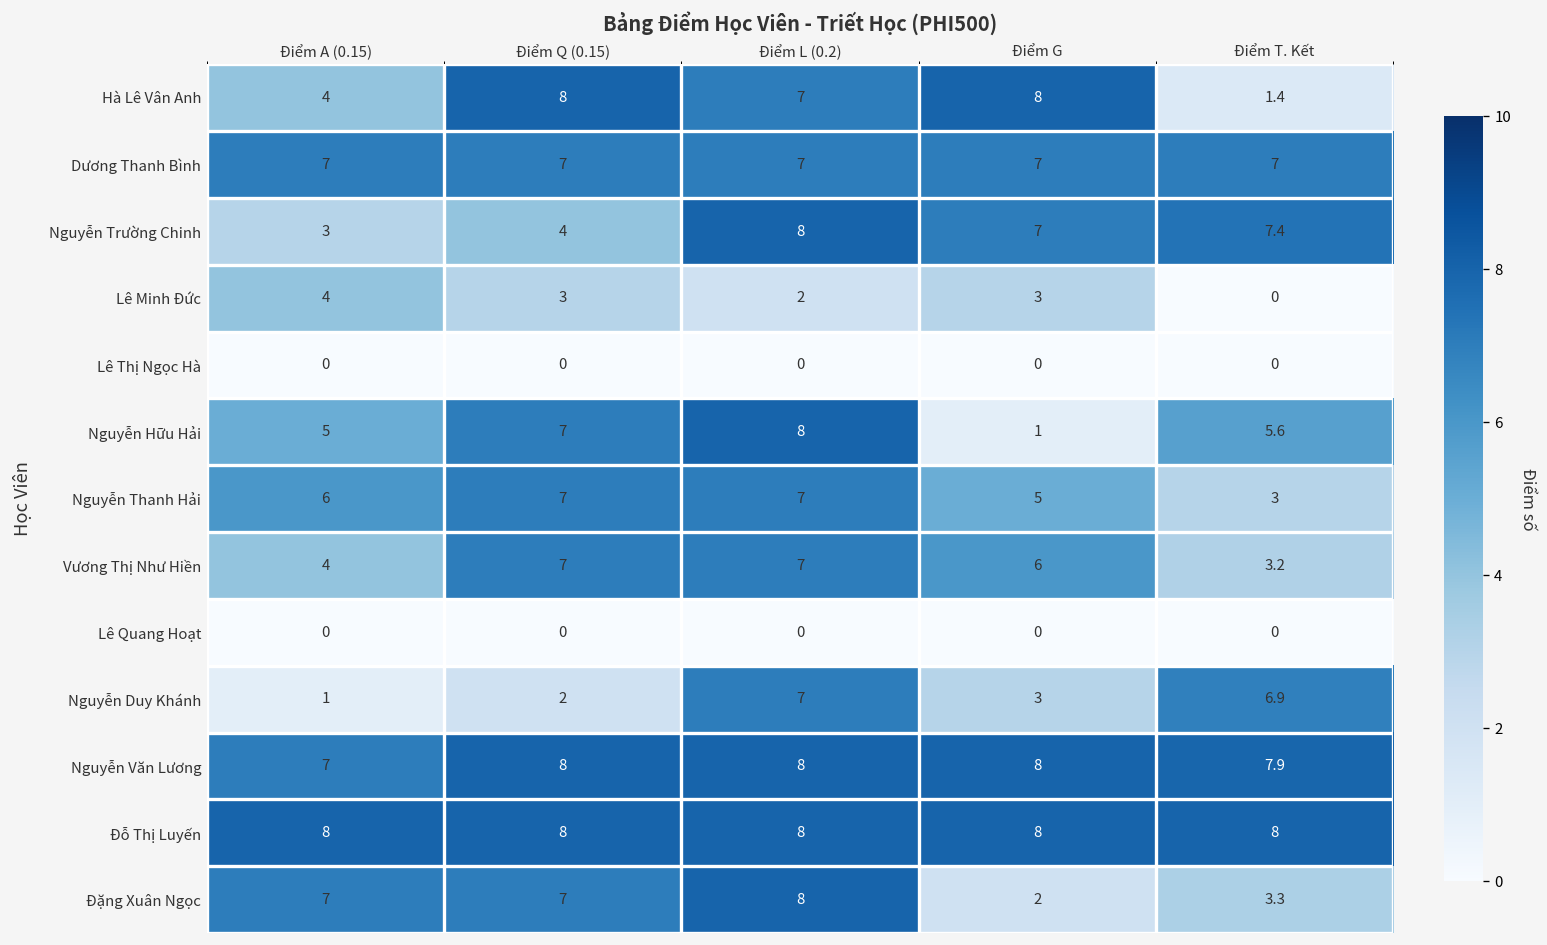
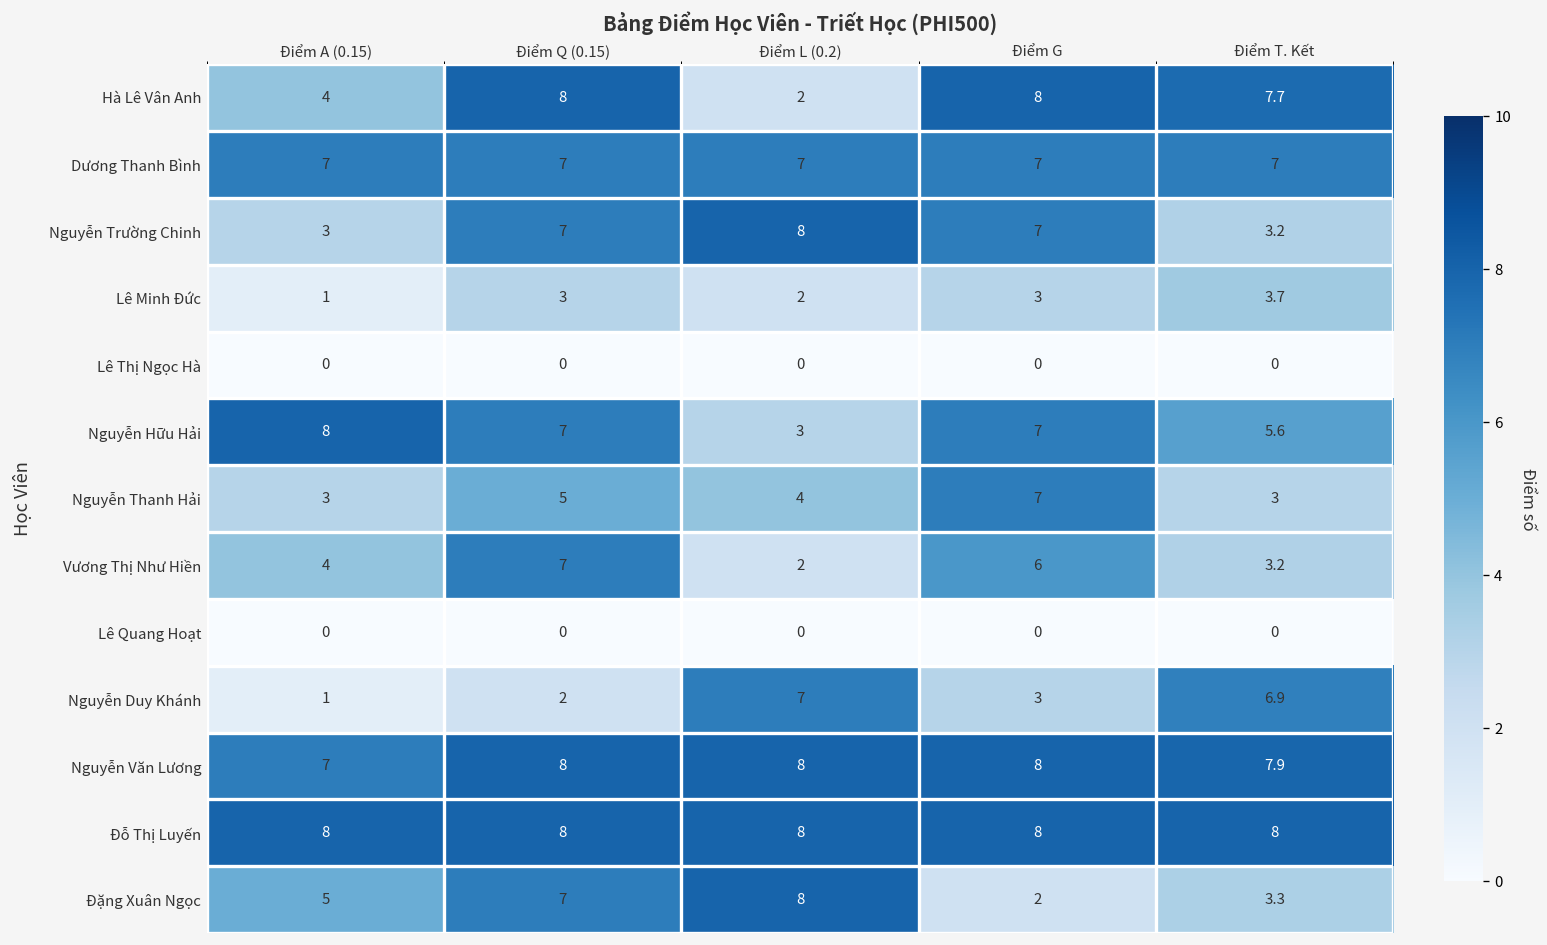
Hà Lê Vân Anh, Điểm L (0.2): 7 -> 2
Hà Lê Vân Anh, Điểm T. Kết: 1.4 -> 7.7
Nguyễn Trường Chinh, Điểm Q (0.15): 4 -> 7
Nguyễn Trường Chinh, Điểm T. Kết: 7.4 -> 3.2
Lê Minh Đức, Điểm A (0.15): 4 -> 1
Lê Minh Đức, Điểm T. Kết: 0 -> 3.7
Nguyễn Hữu Hải, Điểm A (0.15): 5 -> 8
Nguyễn Hữu Hải, Điểm L (0.2): 8 -> 3
Nguyễn Hữu Hải, Điểm G: 1 -> 7
Nguyễn Thanh Hải, Điểm A (0.15): 6 -> 3
Nguyễn Thanh Hải, Điểm Q (0.15): 7 -> 5
Nguyễn Thanh Hải, Điểm L (0.2): 7 -> 4
Nguyễn Thanh Hải, Điểm G: 5 -> 7
Vương Thị Như Hiền, Điểm L (0.2): 7 -> 2
Đặng Xuân Ngọc, Điểm A (0.15): 7 -> 5
